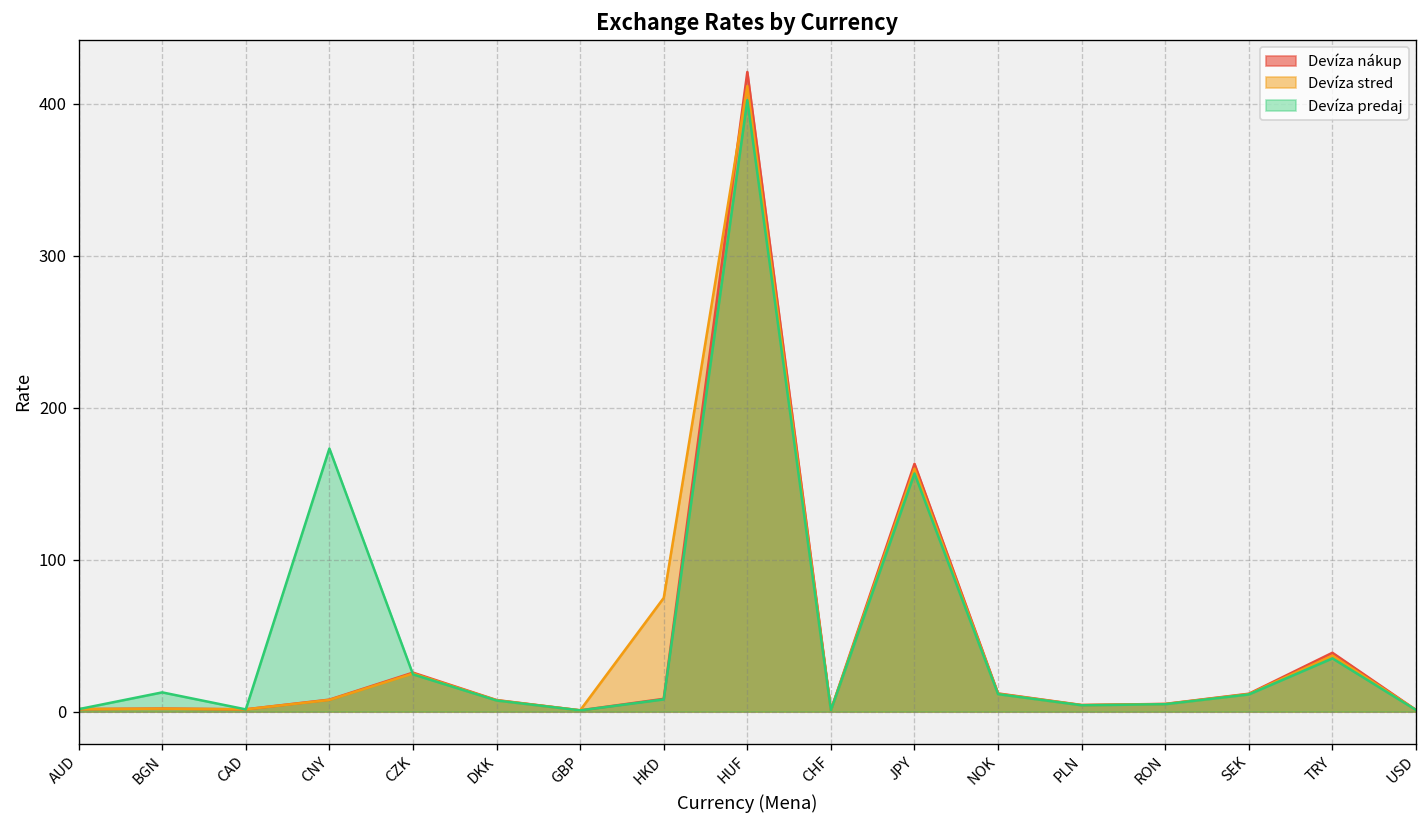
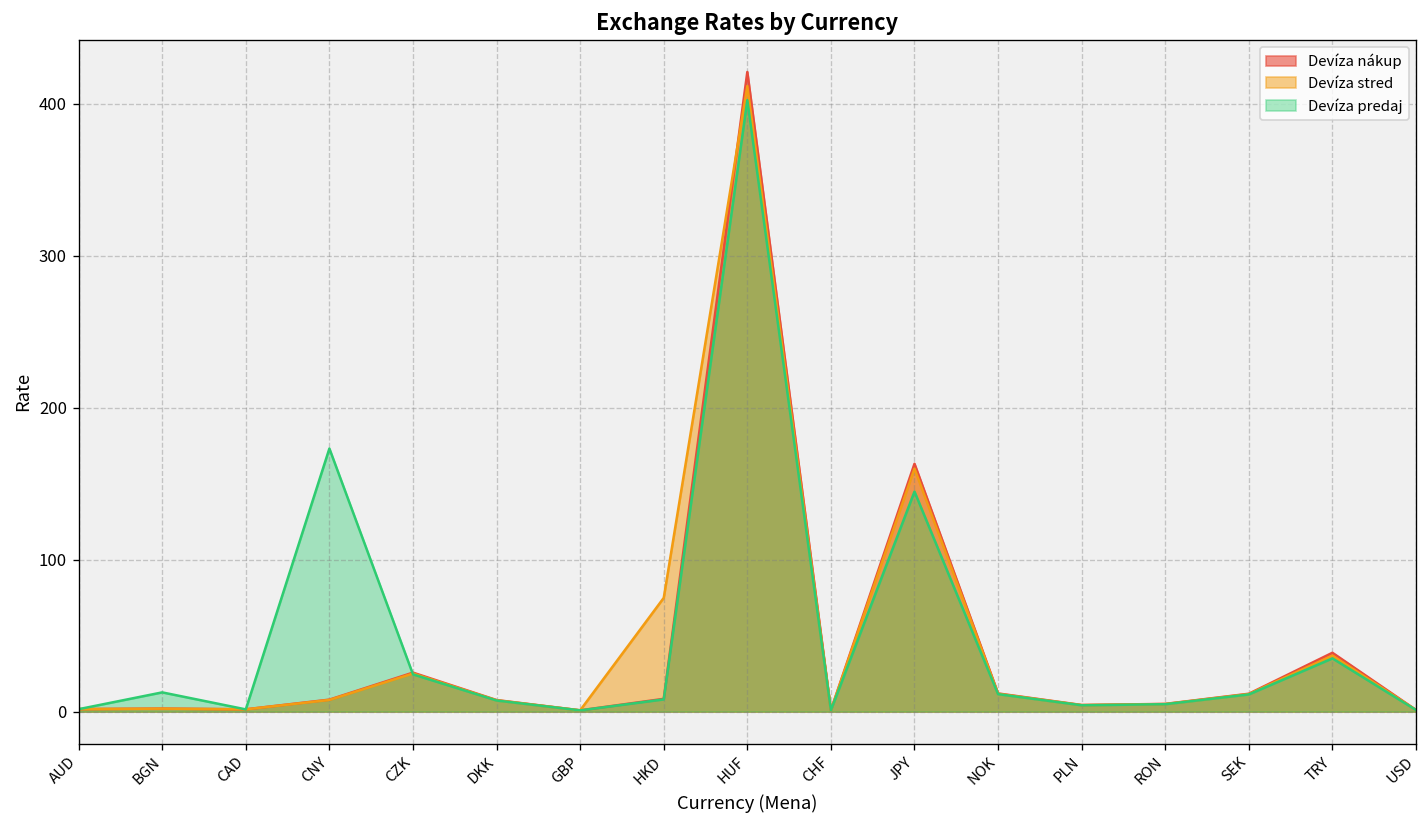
Devíza predaj, JPY: 157 -> 145
